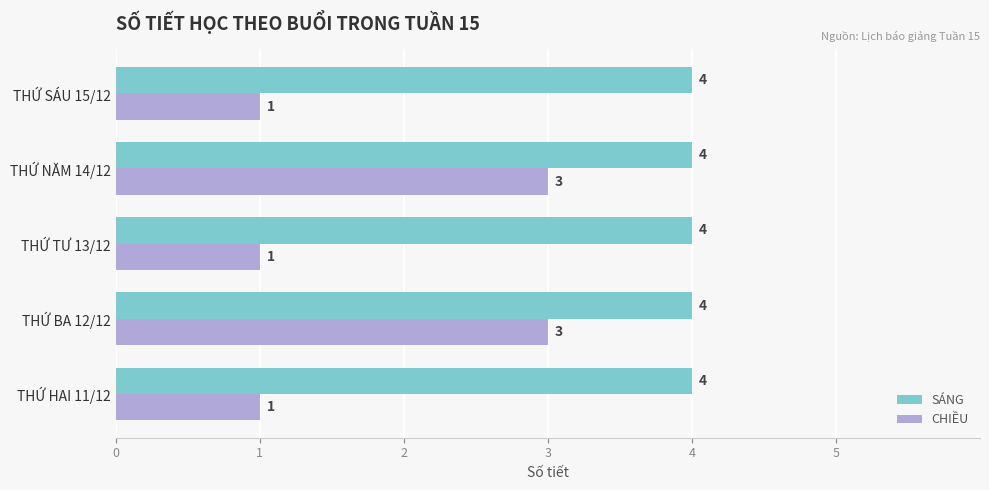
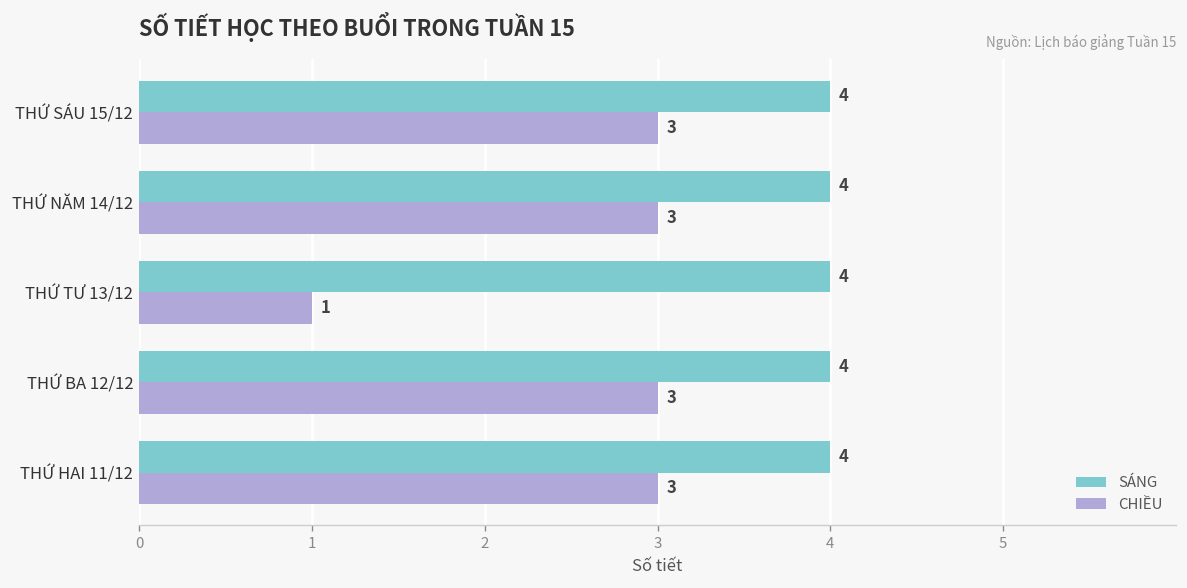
CHIỀU, THỨ SÁU 15/12: 1 -> 3
CHIỀU, THỨ HAI 11/12: 1 -> 3
